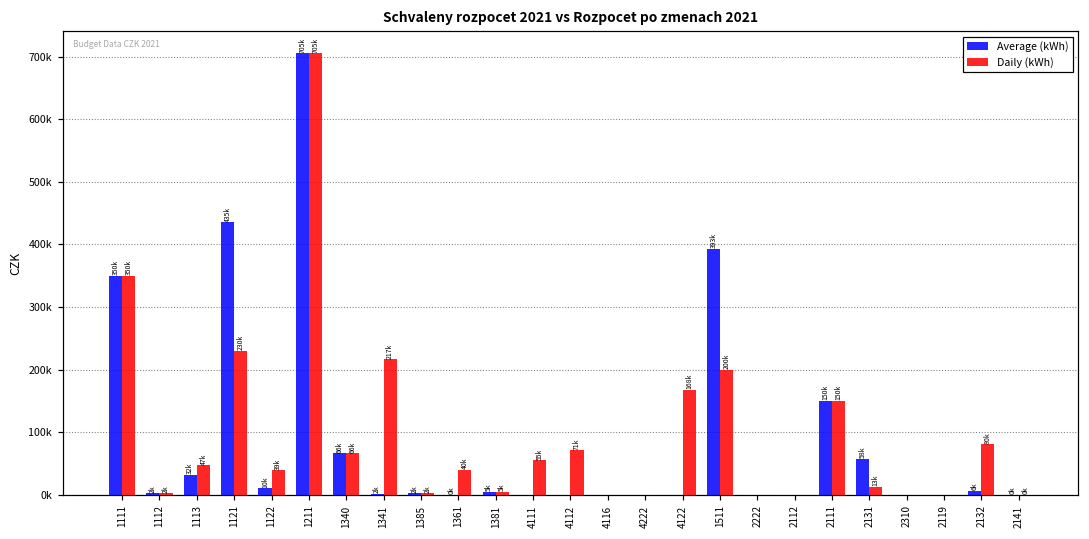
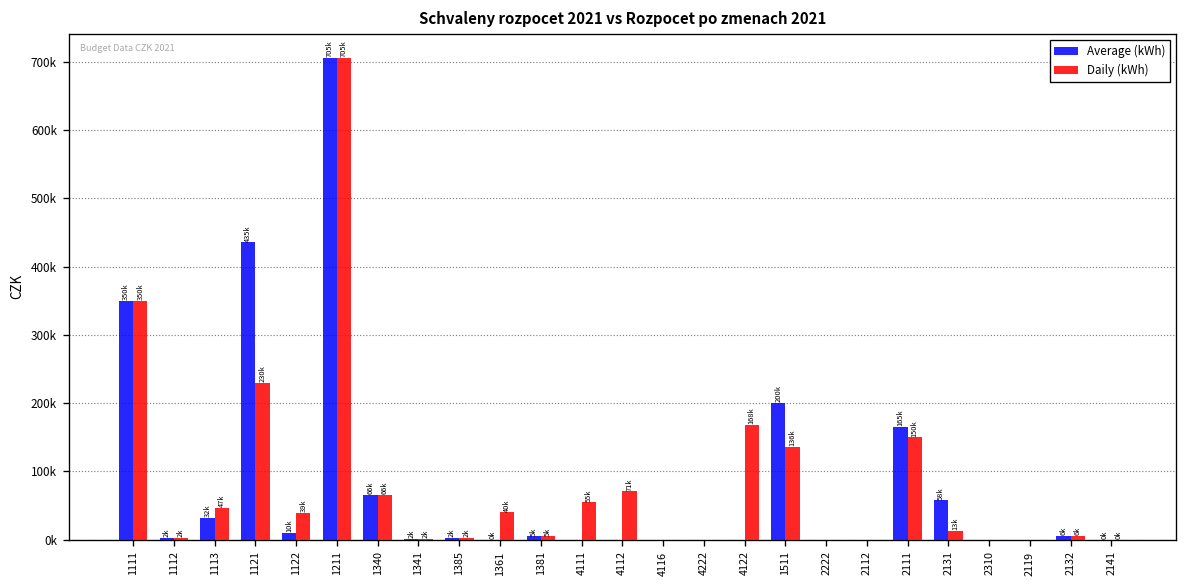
Daily (kWh), 1341: 217k -> 2k
Average (kWh), 1511: 393k -> 200k
Daily (kWh), 1511: 200k -> 136k
Average (kWh), 2111: 150k -> 165k
Daily (kWh), 2132: 80k -> 6k
